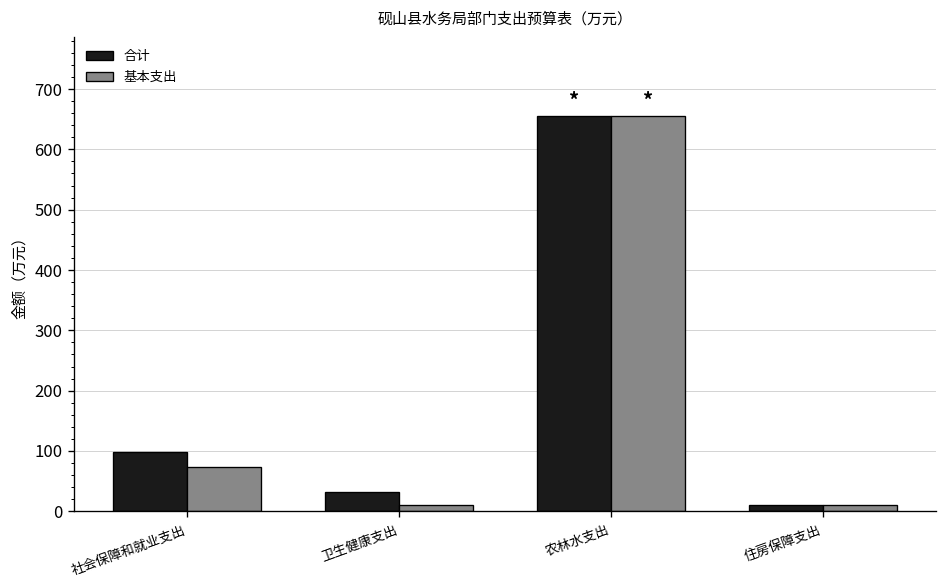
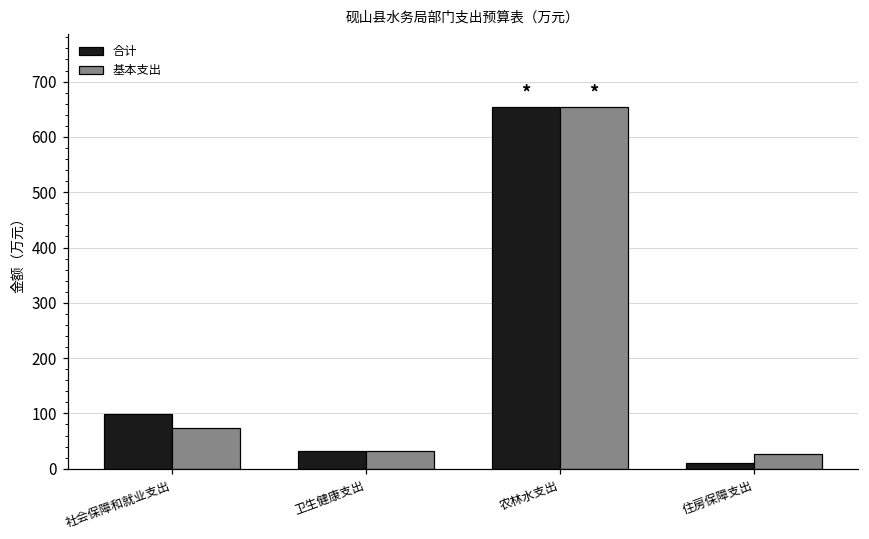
基本支出, 卫生健康支出: 10 -> 30
基本支出, 住房保障支出: 10 -> 30
